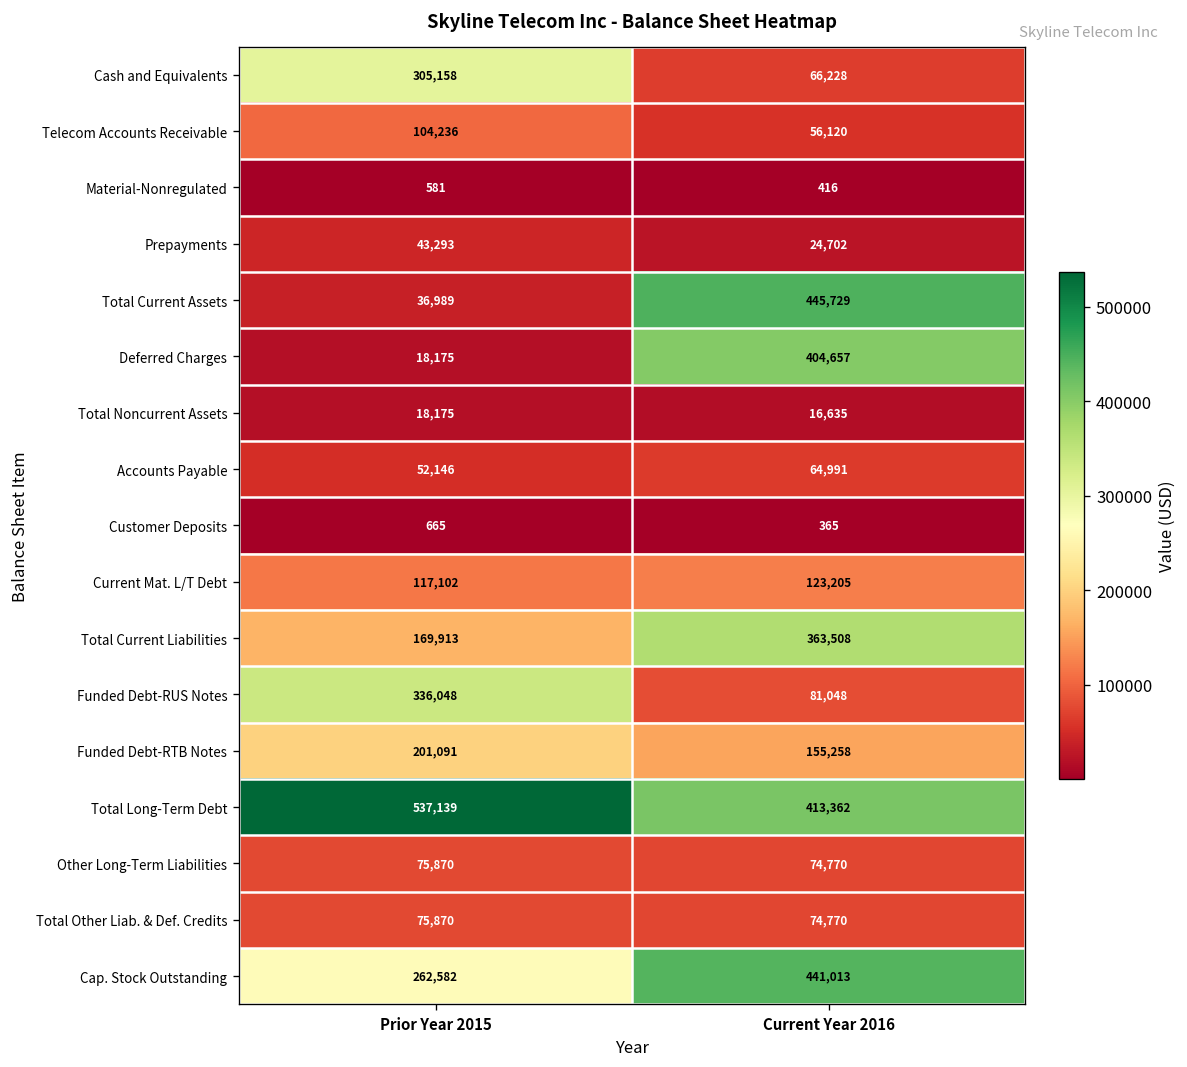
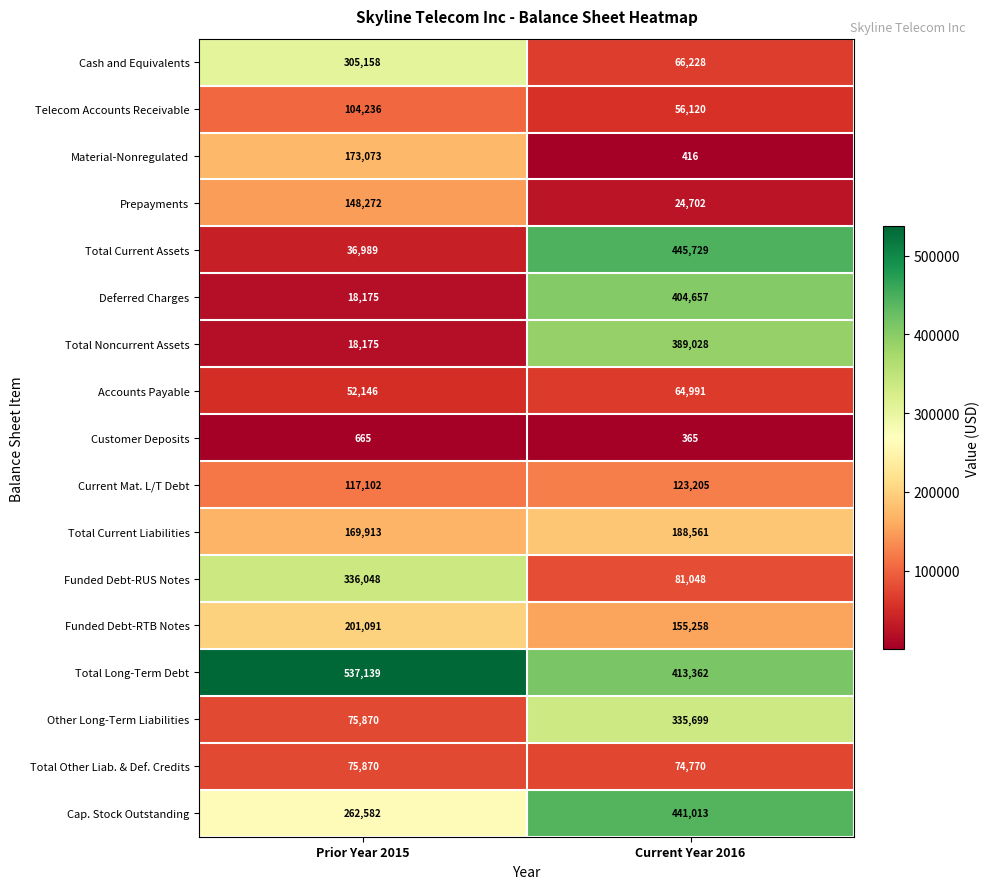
Material-Nonregulated, Prior Year 2015: 581 -> 173,073
Prepayments, Prior Year 2015: 43,293 -> 148,272
Total Noncurrent Assets, Current Year 2016: 16,635 -> 389,028
Total Current Liabilities, Current Year 2016: 363,508 -> 188,561
Other Long-Term Liabilities, Current Year 2016: 74,770 -> 335,699
